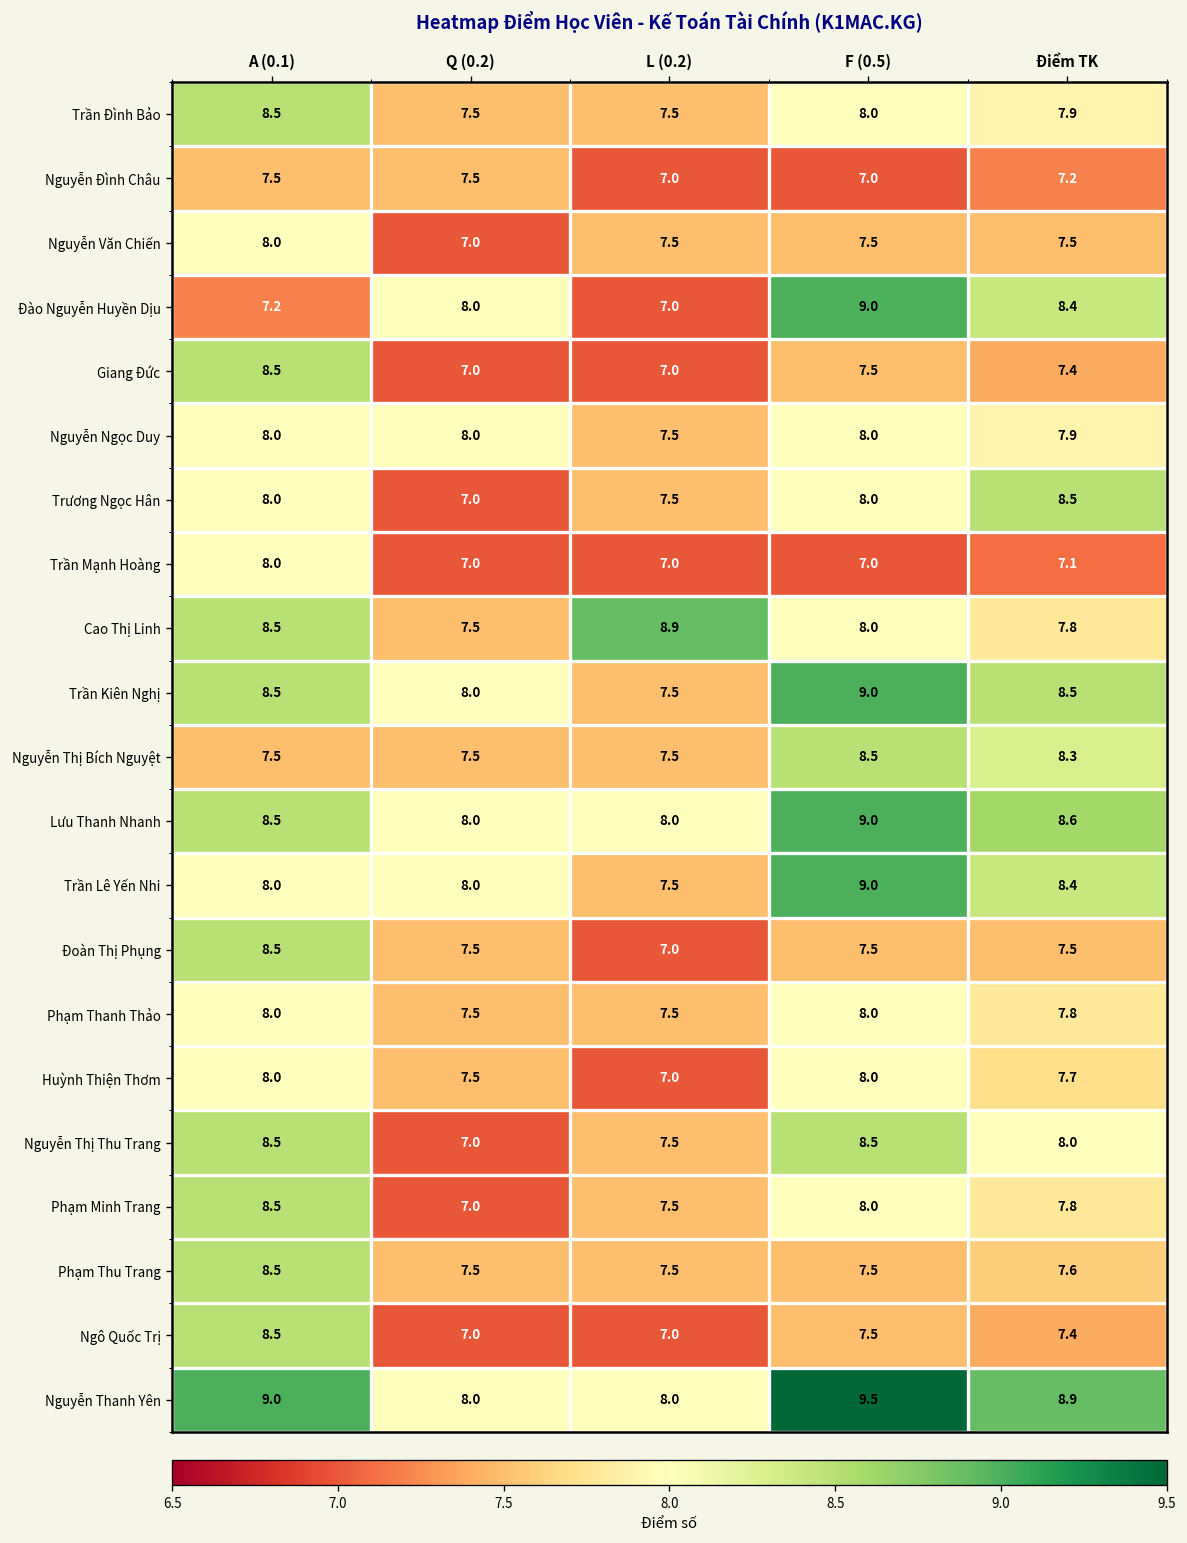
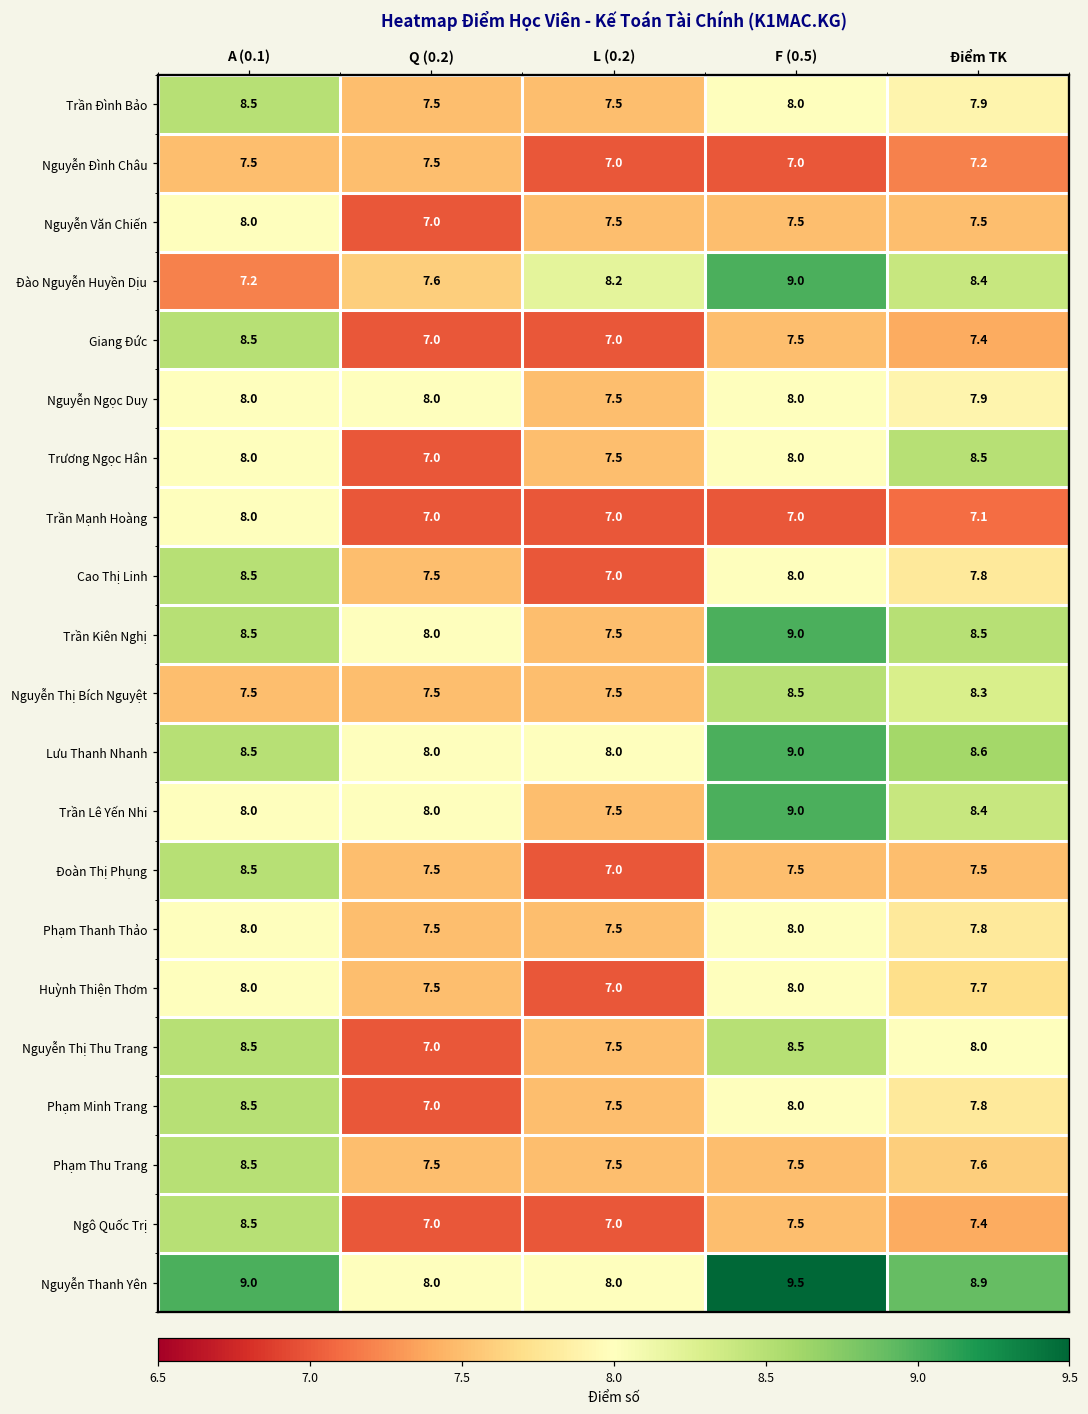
Đào Nguyễn Huyền Dịu, Q (0.2): 8.0 -> 7.6
Đào Nguyễn Huyền Dịu, L (0.2): 7.0 -> 8.2
Cao Thị Linh, L (0.2): 8.9 -> 7.0
